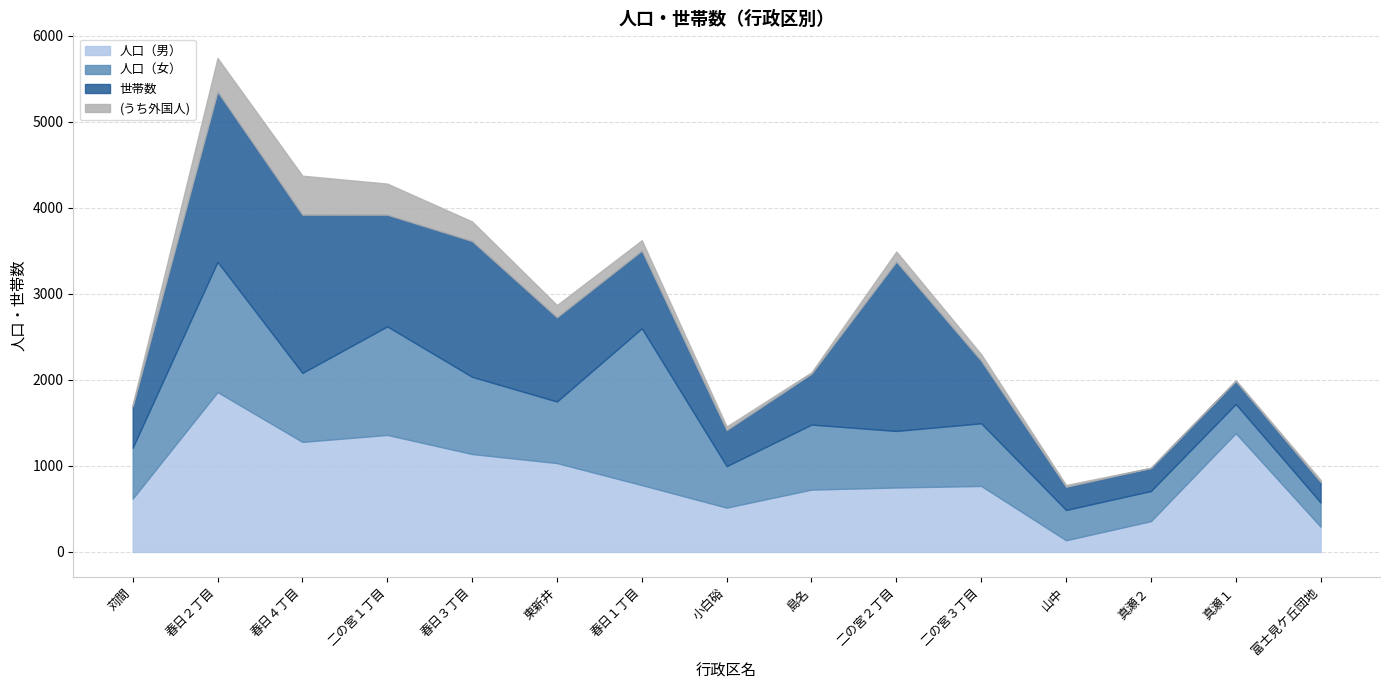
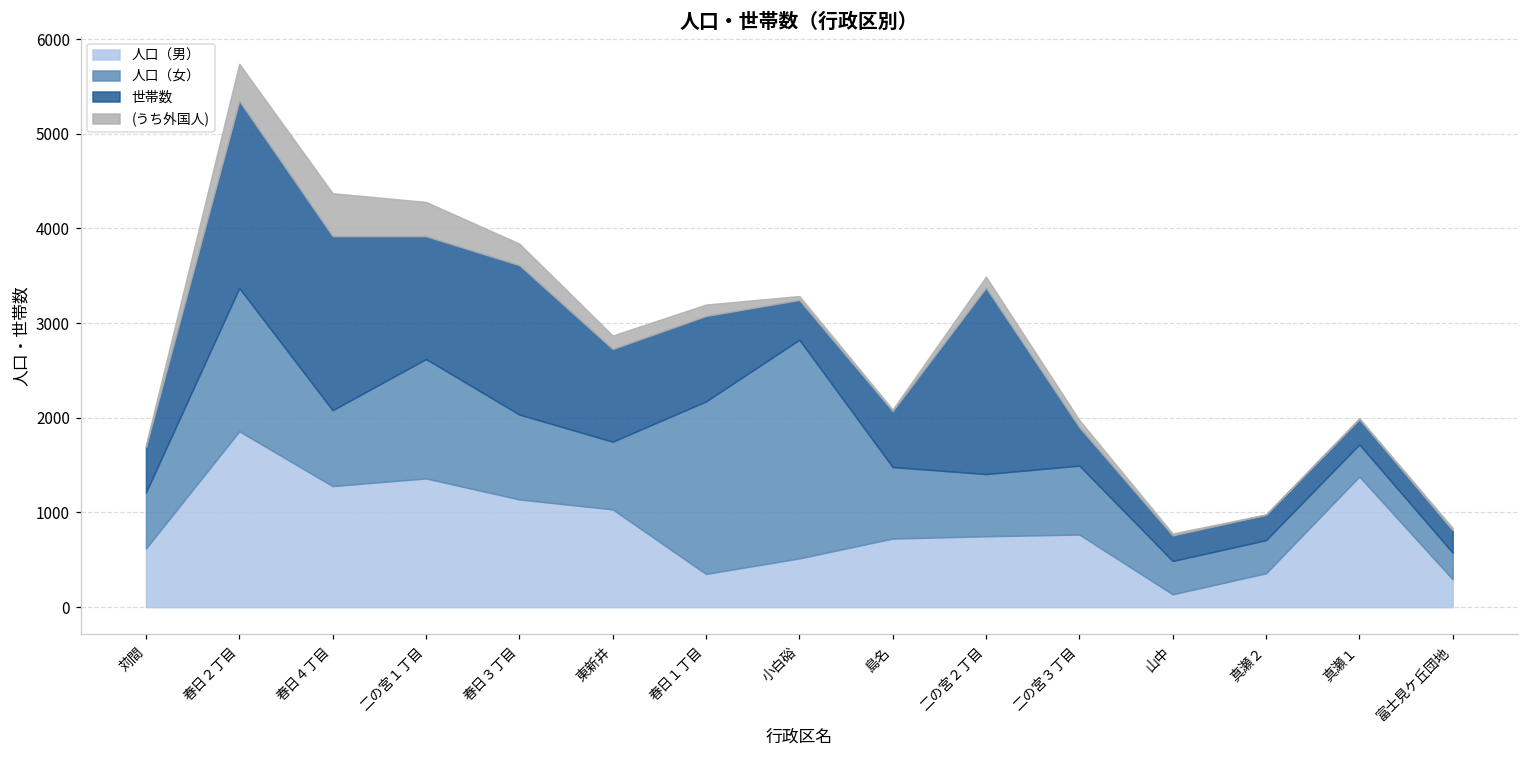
人口（男）, 春日１丁目: 800 -> 400
人口（女）, 小白硲: 500 -> 2300
世帯数, 二の宮３丁目: 700 -> 400
